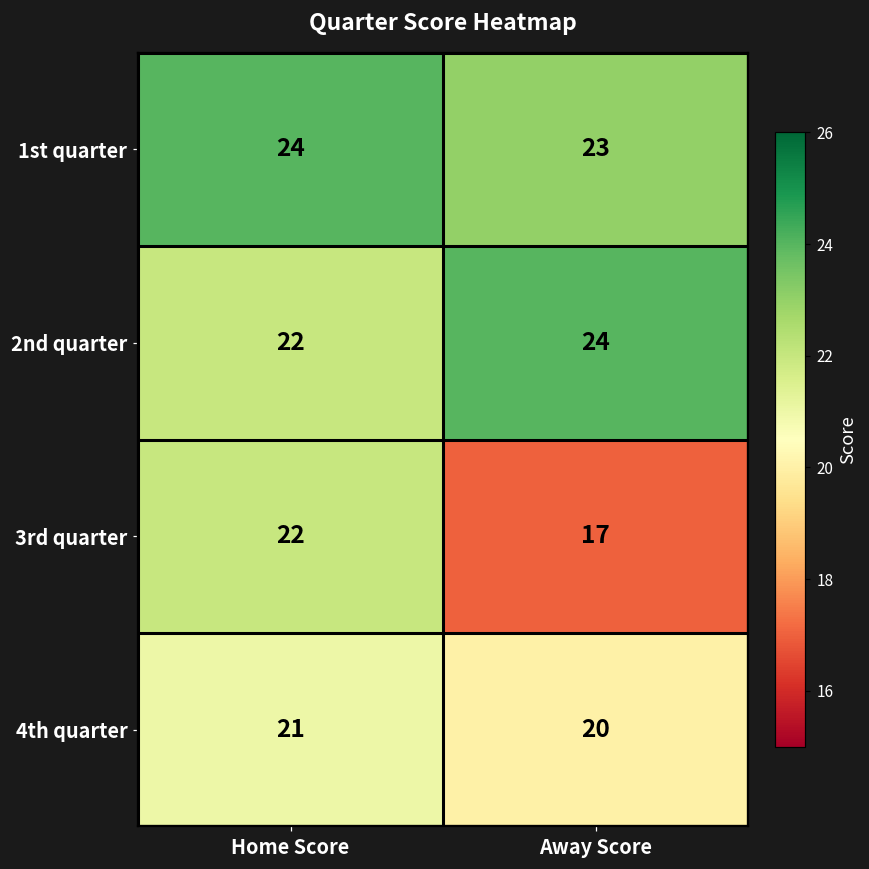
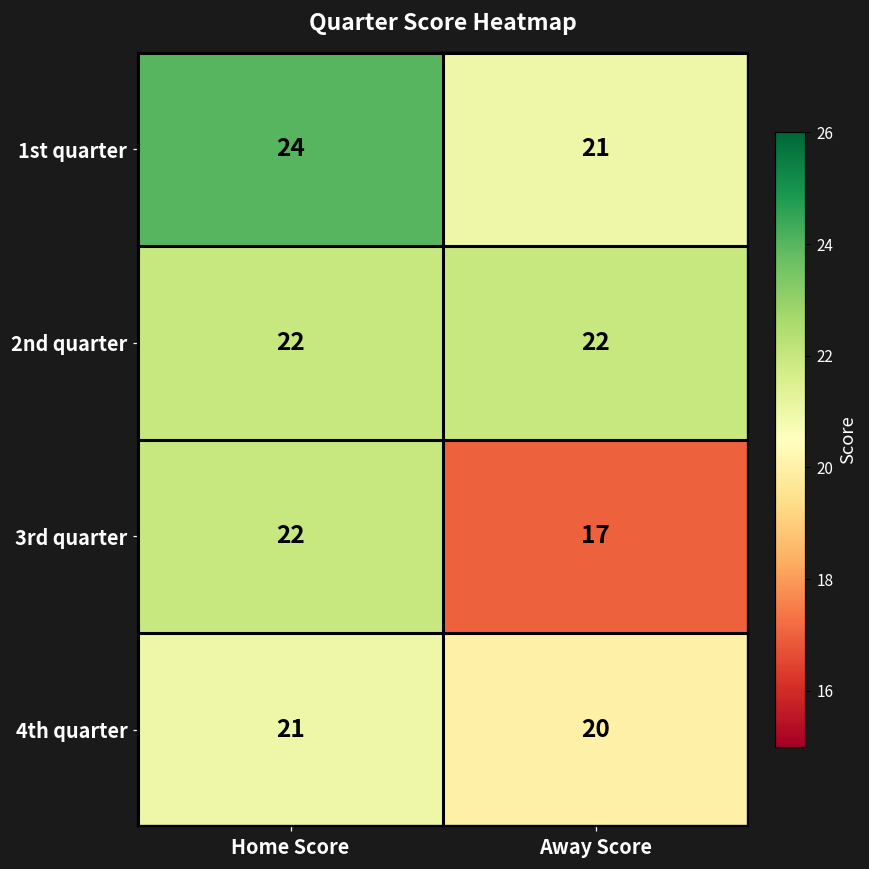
1st quarter, Away Score: 23 -> 21
2nd quarter, Away Score: 24 -> 22
